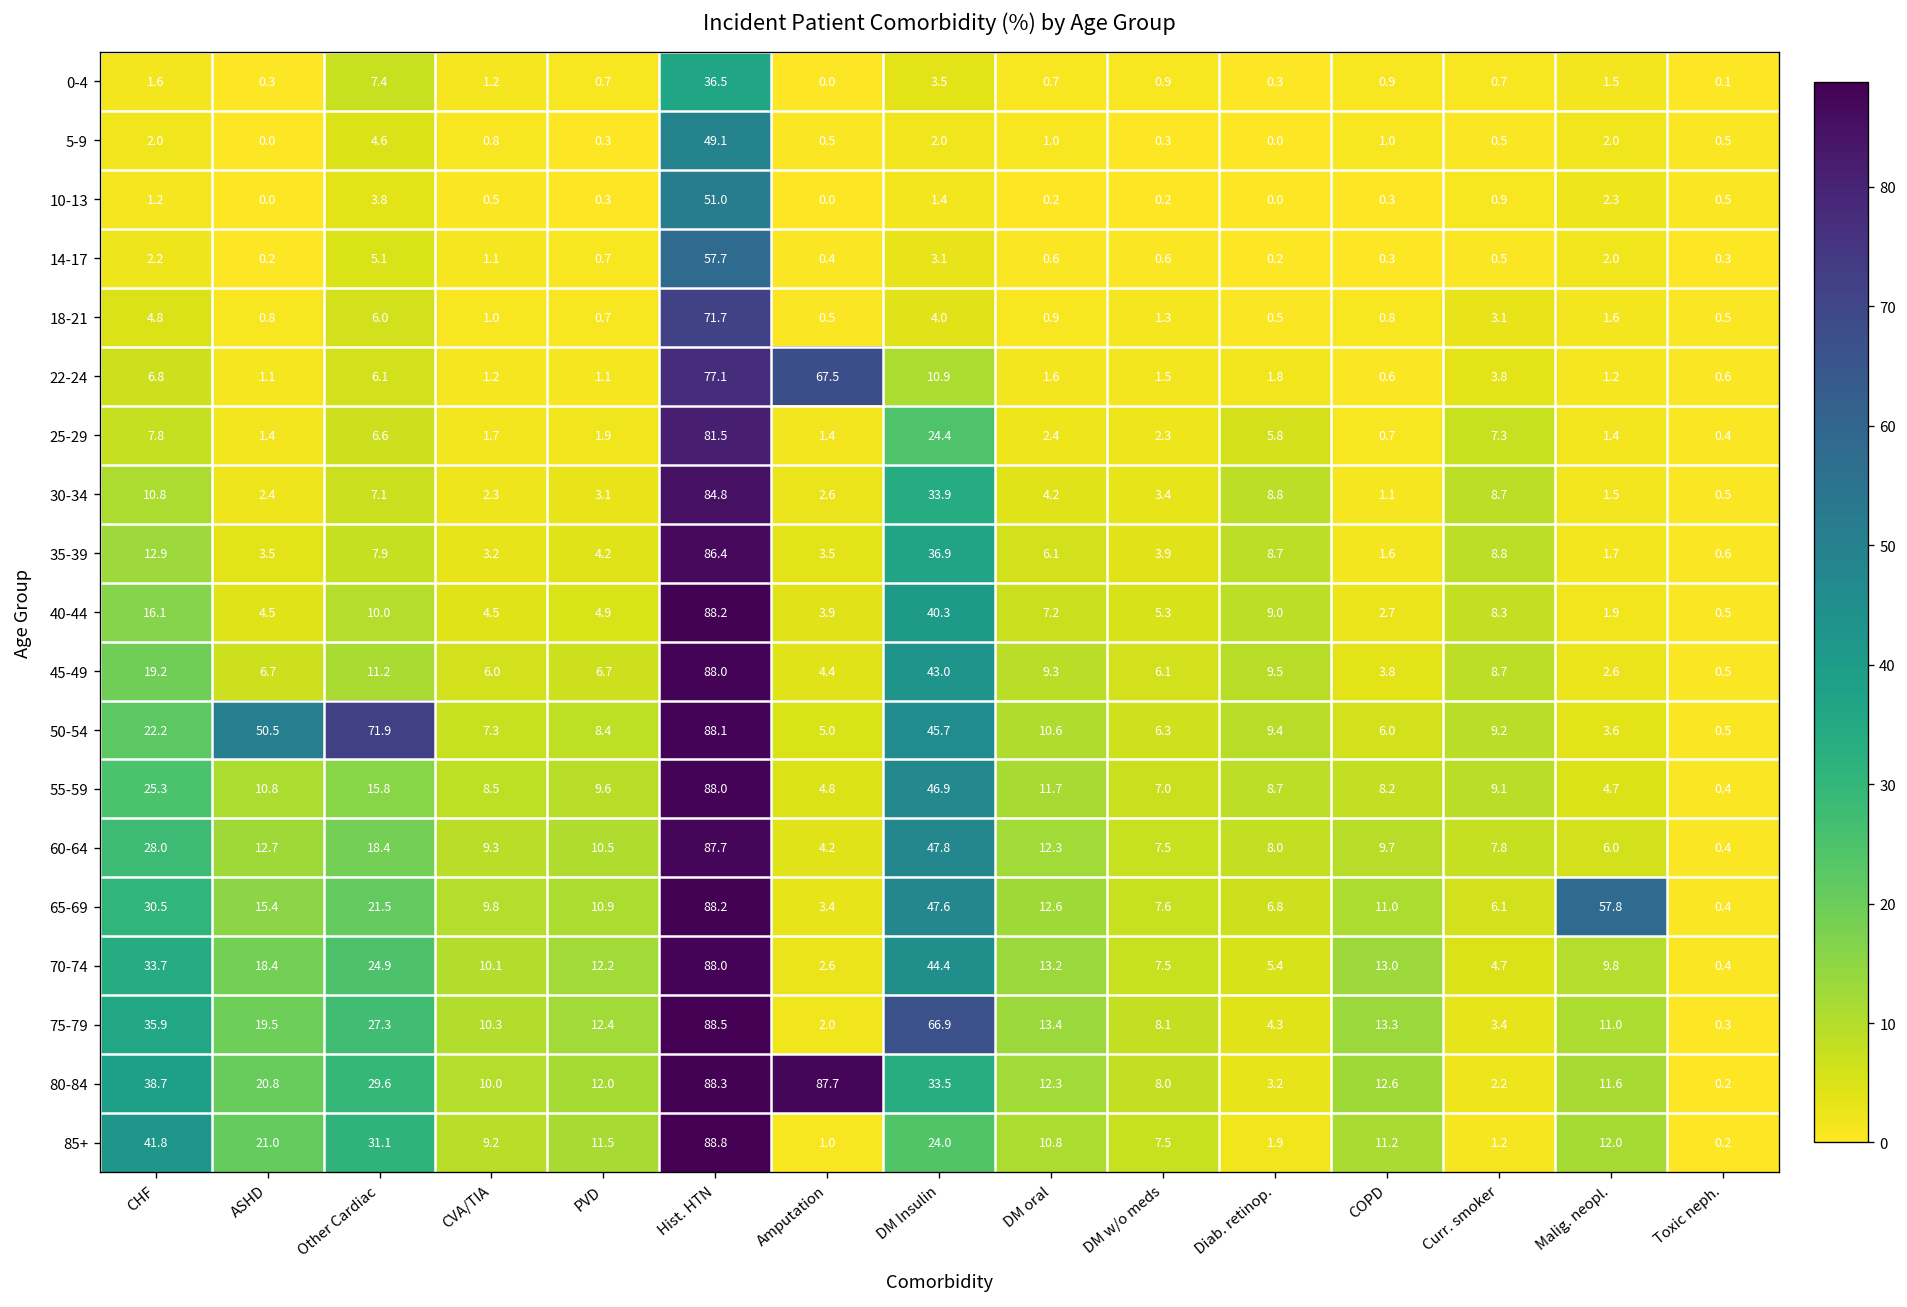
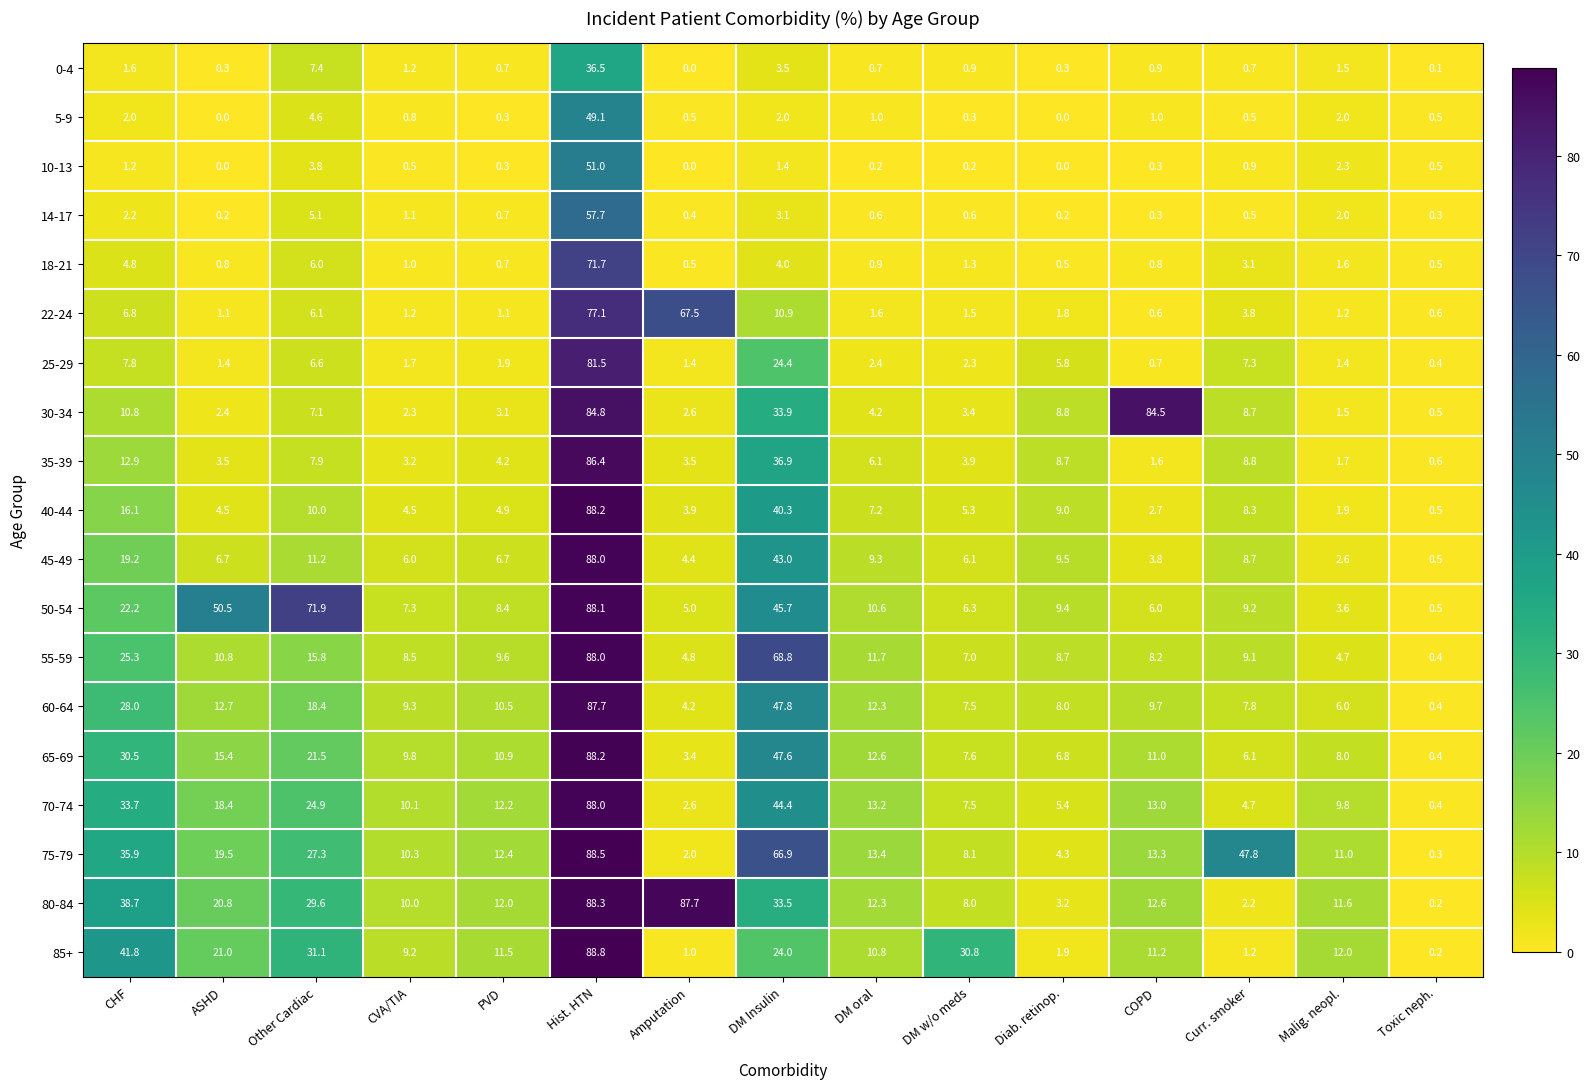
30-34, COPD: 1.1 -> 84.5
55-59, DM Insulin: 46.9 -> 68.8
65-69, Malig. neopl.: 57.8 -> 8.0
75-79, Curr. smoker: 3.4 -> 47.8
85+, DM w/o meds: 7.5 -> 30.8
